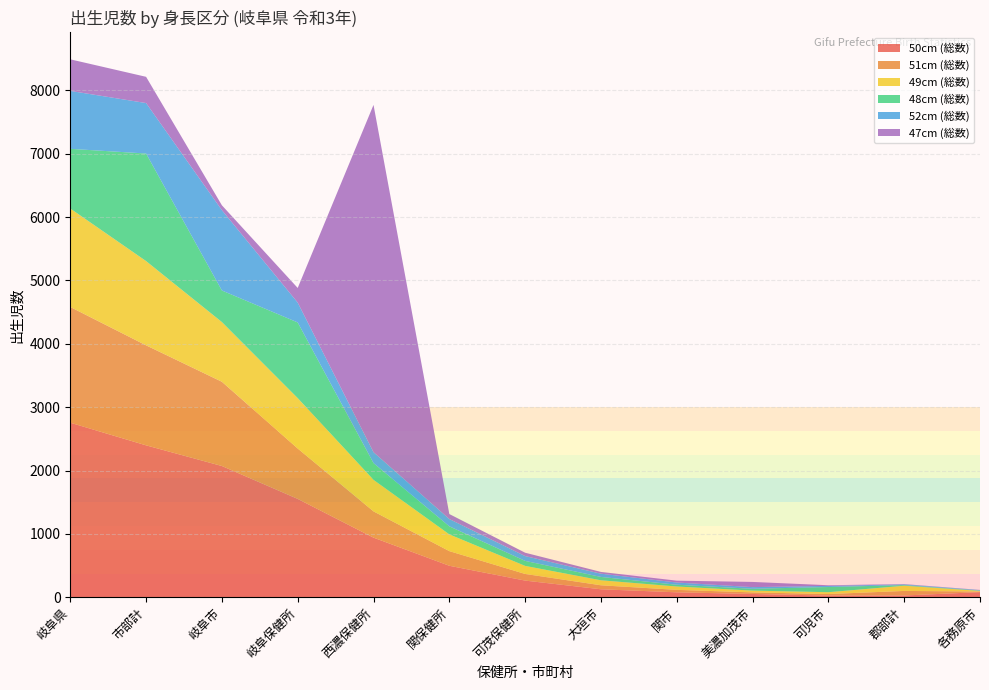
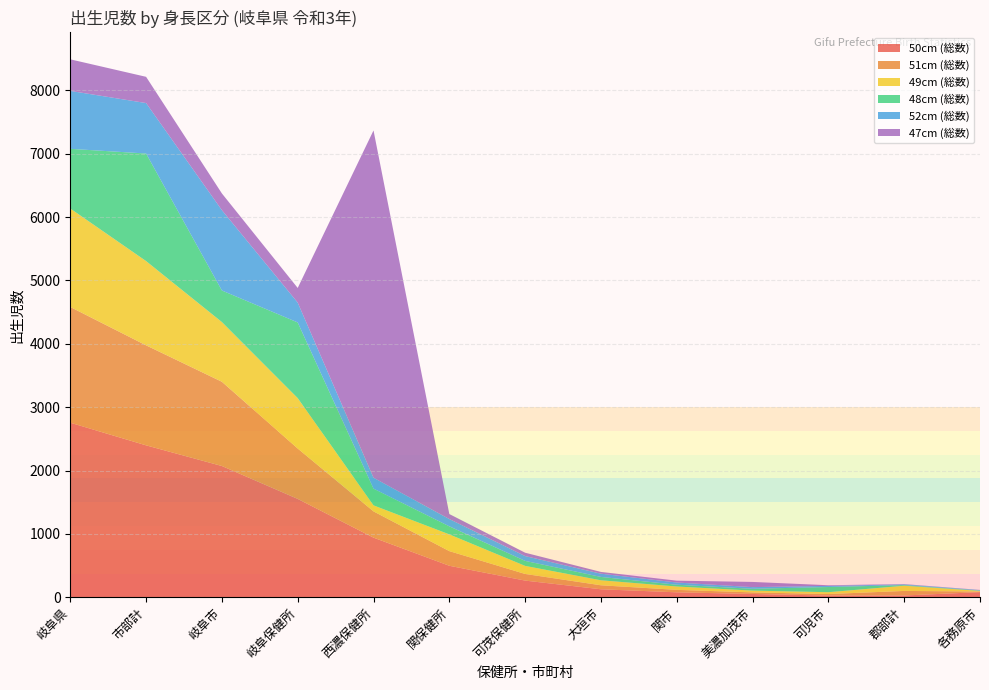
47cm (総数), 岐阜市: 100 -> 300
49cm (総数), 西濃保健所: 500 -> 100
